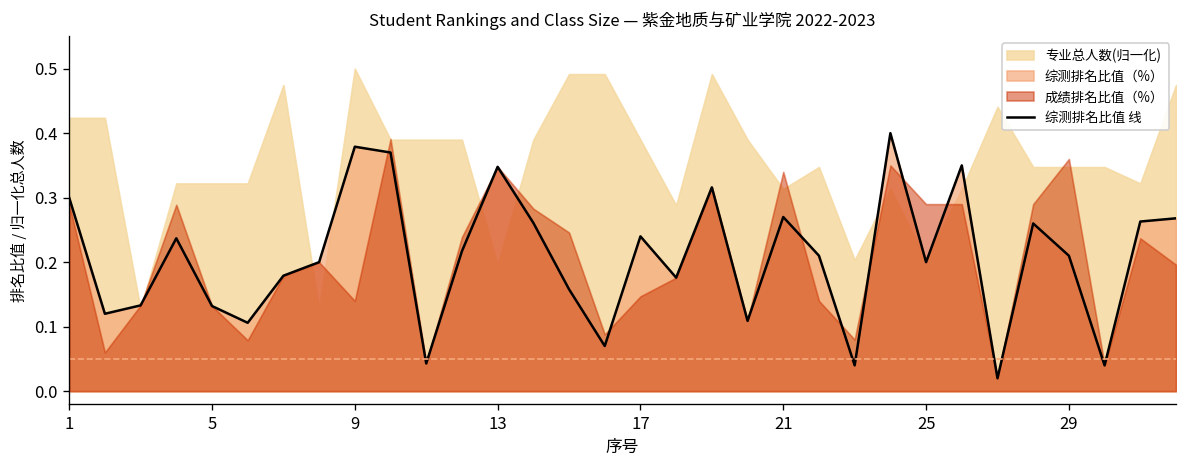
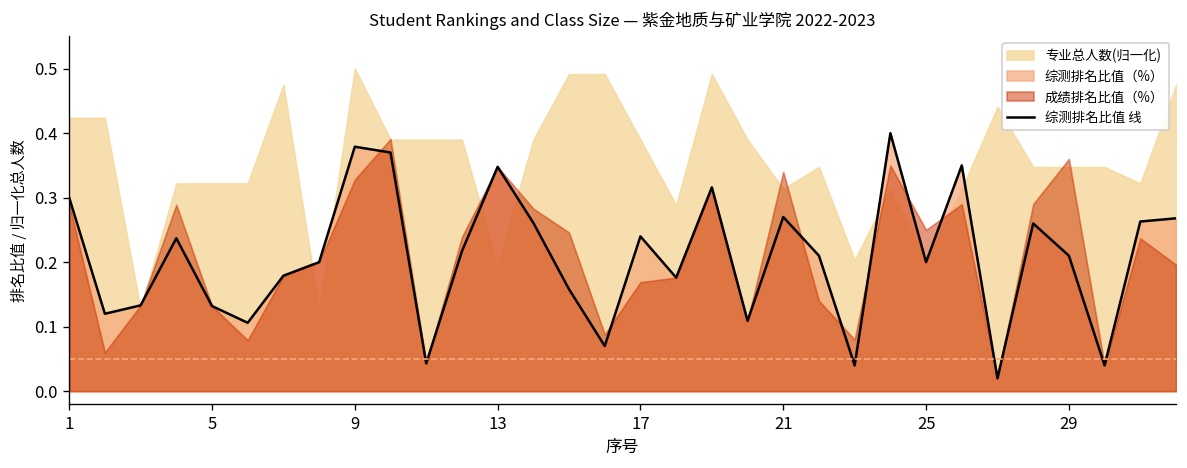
成绩排名比值（%）, 9: 0.14 -> 0.33
成绩排名比值（%）, 17: 0.15 -> 0.17
成绩排名比值（%）, 25: 0.29 -> 0.25
